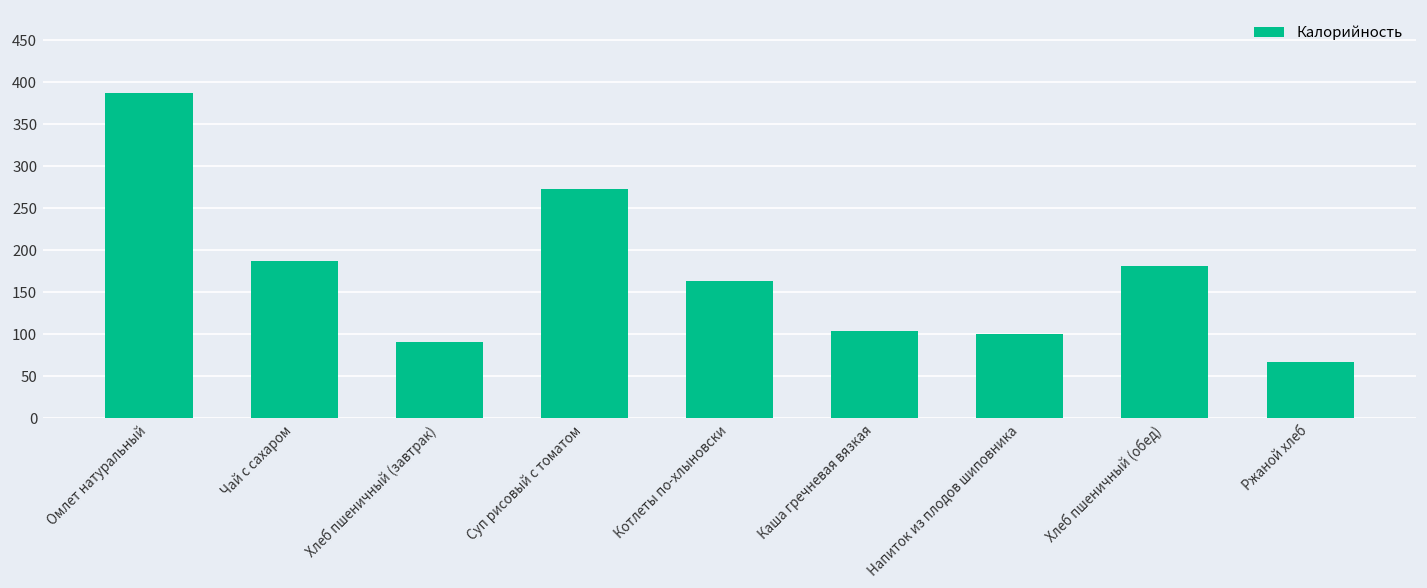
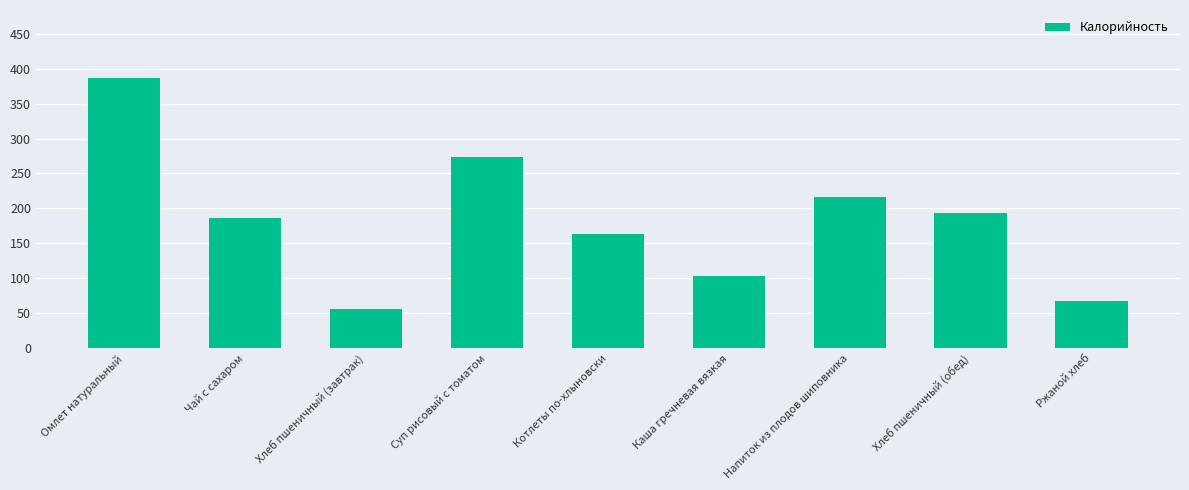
Хлеб пшеничный (завтрак): 90 -> 60
Напиток из плодов шиповника: 100 -> 220
Хлеб пшеничный (обед): 180 -> 190
